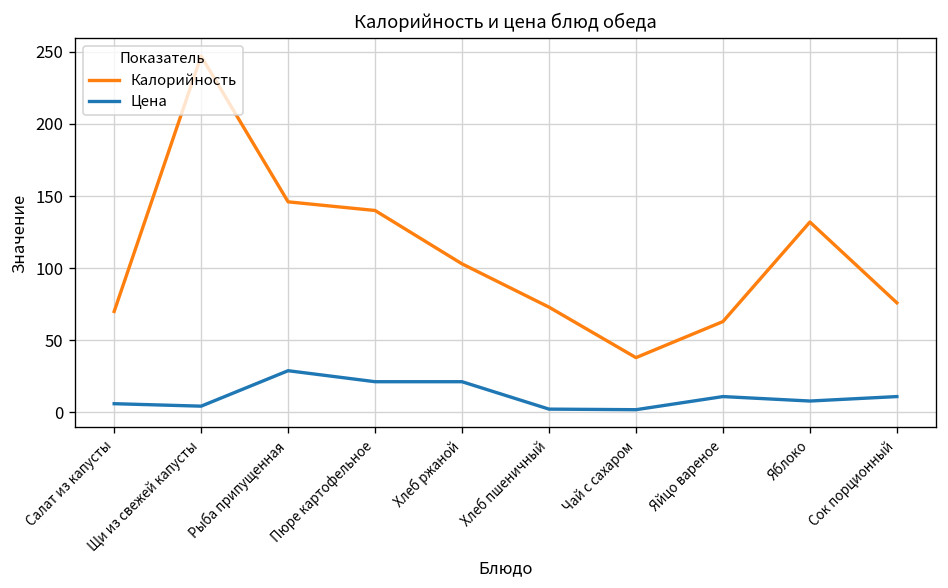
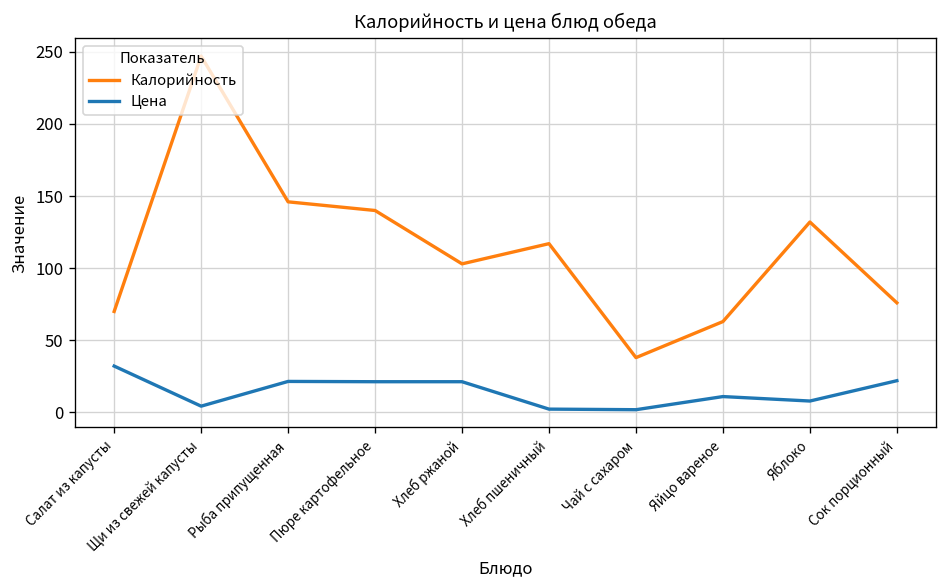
Цена, Салат из капусты: 6 -> 32
Цена, Рыба припущенная: 29 -> 22
Калорийность, Хлеб пшеничный: 73 -> 117
Цена, Сок порционный: 11 -> 22
